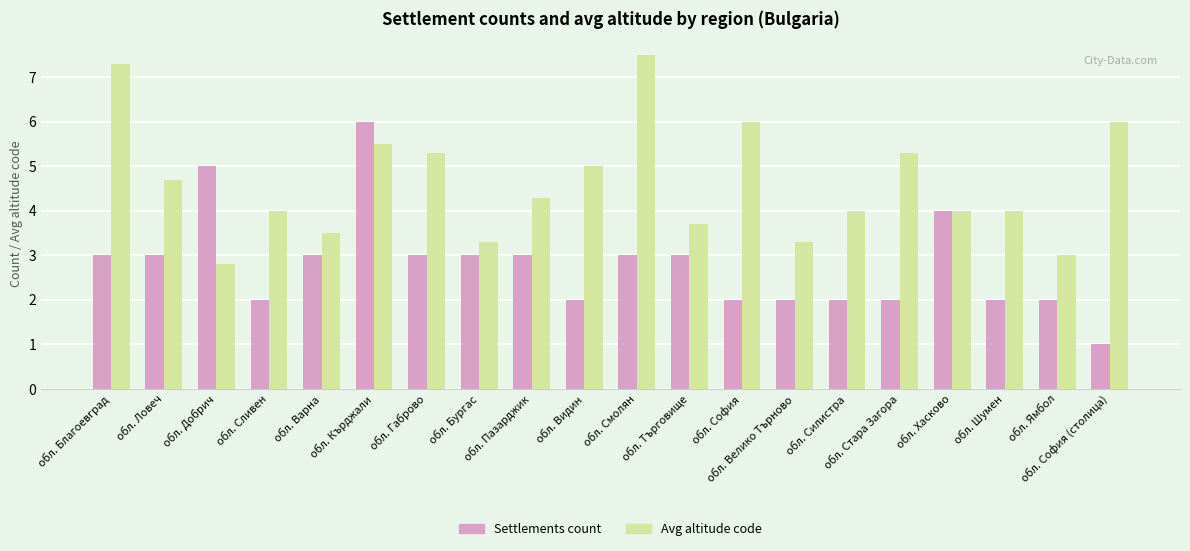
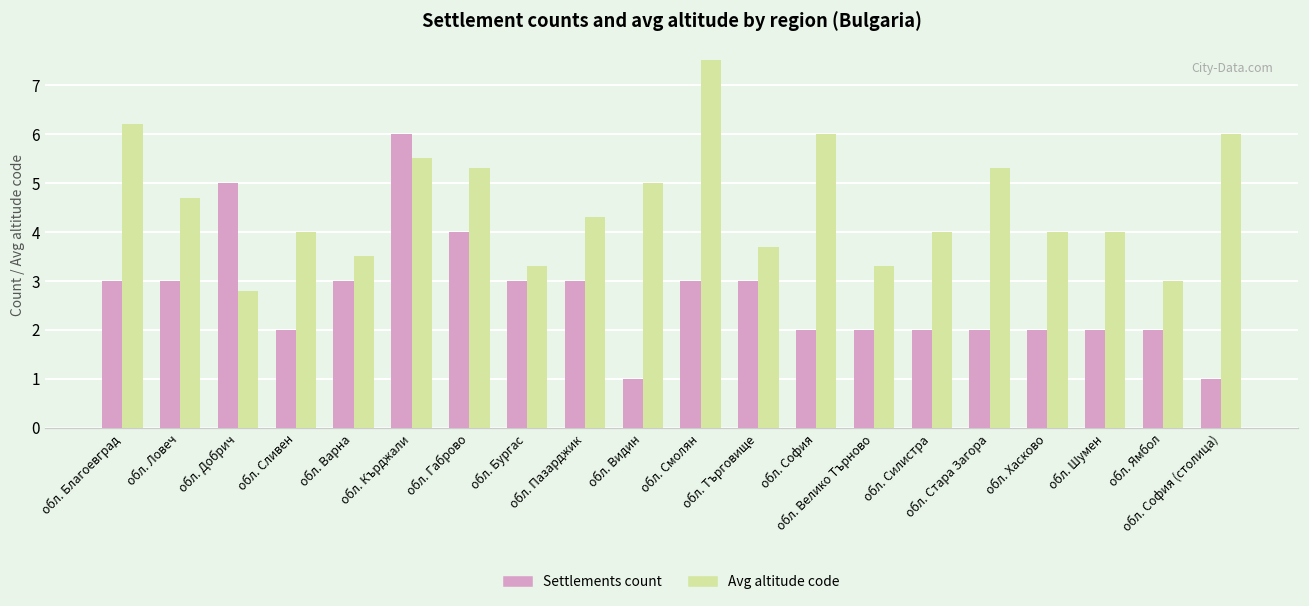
Avg altitude code, обл. Благоевград: 7.3 -> 6.2
Settlements count, обл. Габрово: 3 -> 4
Settlements count, обл. Видин: 2 -> 1
Settlements count, обл. Хасково: 4 -> 2
